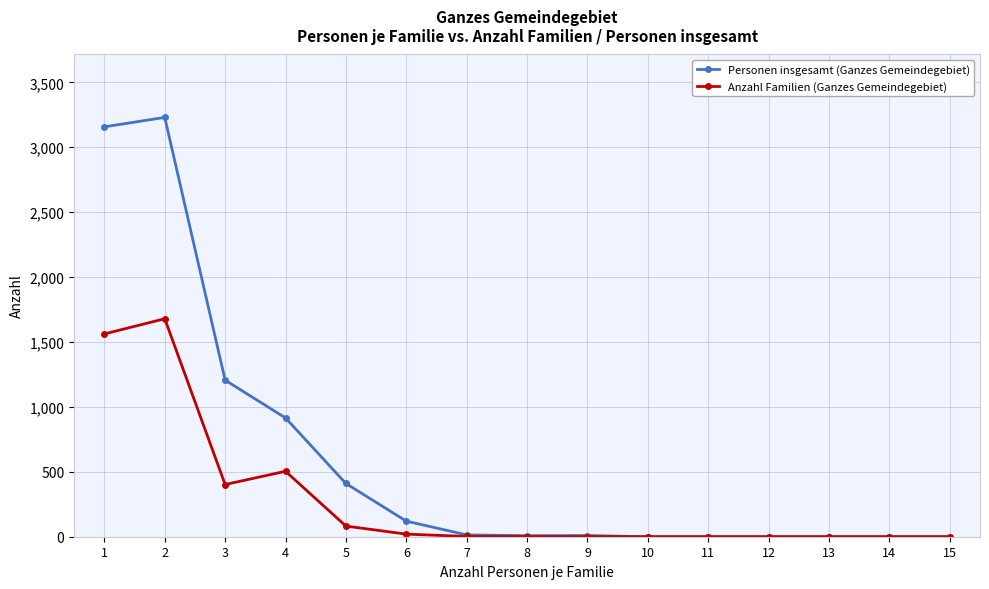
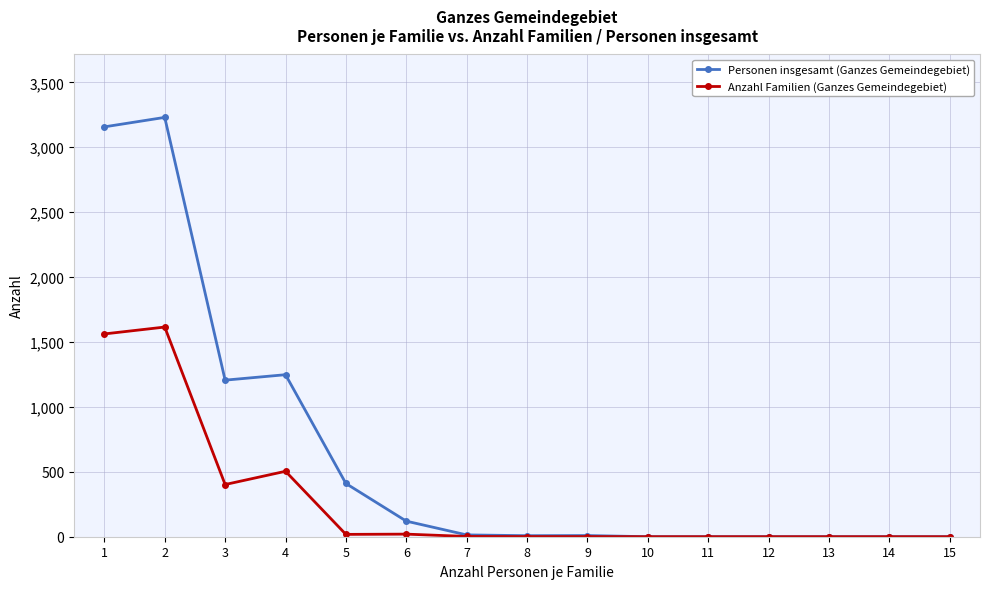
Anzahl Familien (Ganzes Gemeindegebiet), 2: 1,680 -> 1,620
Personen insgesamt (Ganzes Gemeindegebiet), 4: 920 -> 1,250
Anzahl Familien (Ganzes Gemeindegebiet), 5: 80 -> 20
